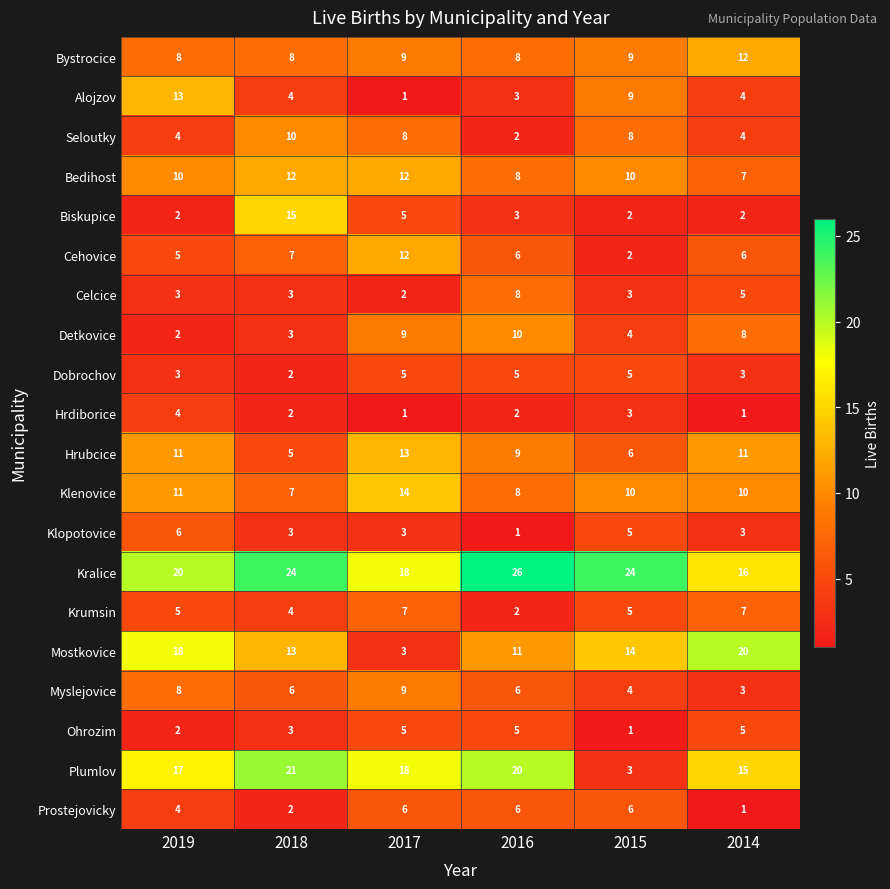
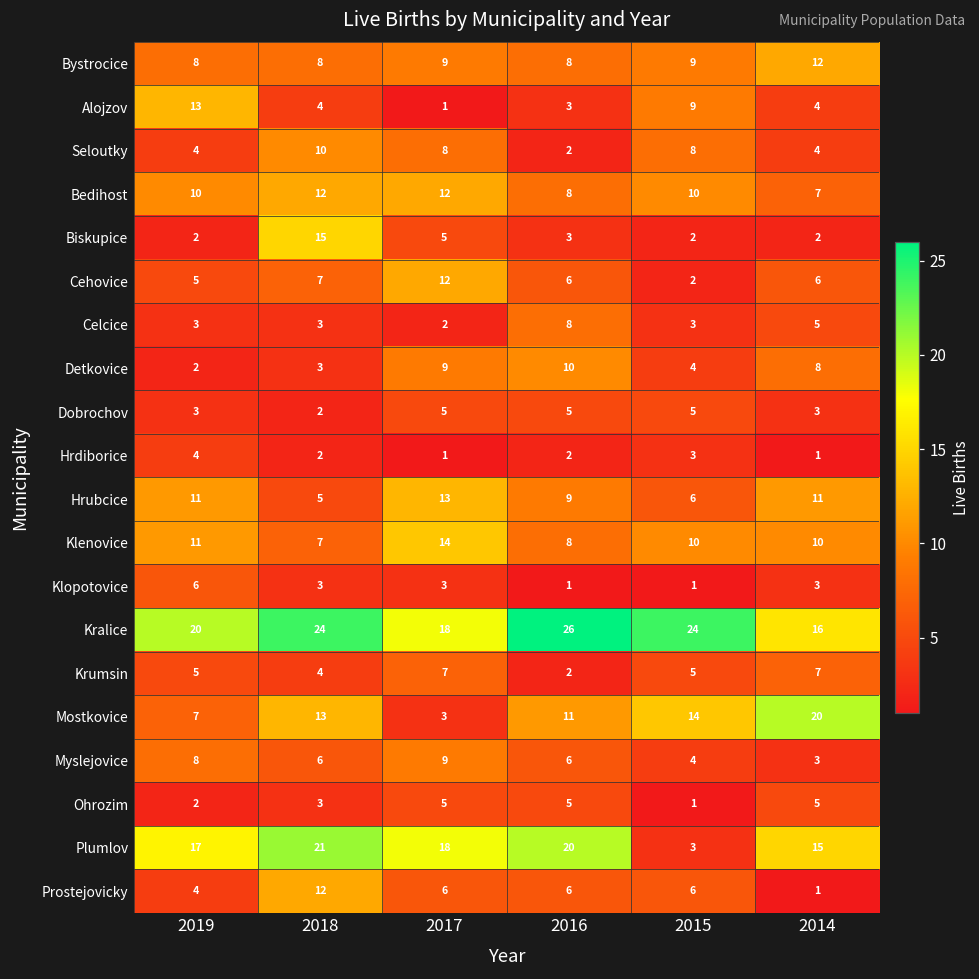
Klopotovice, 2015: 5 -> 1
Mostkovice, 2019: 18 -> 7
Prostejovicky, 2018: 2 -> 12
